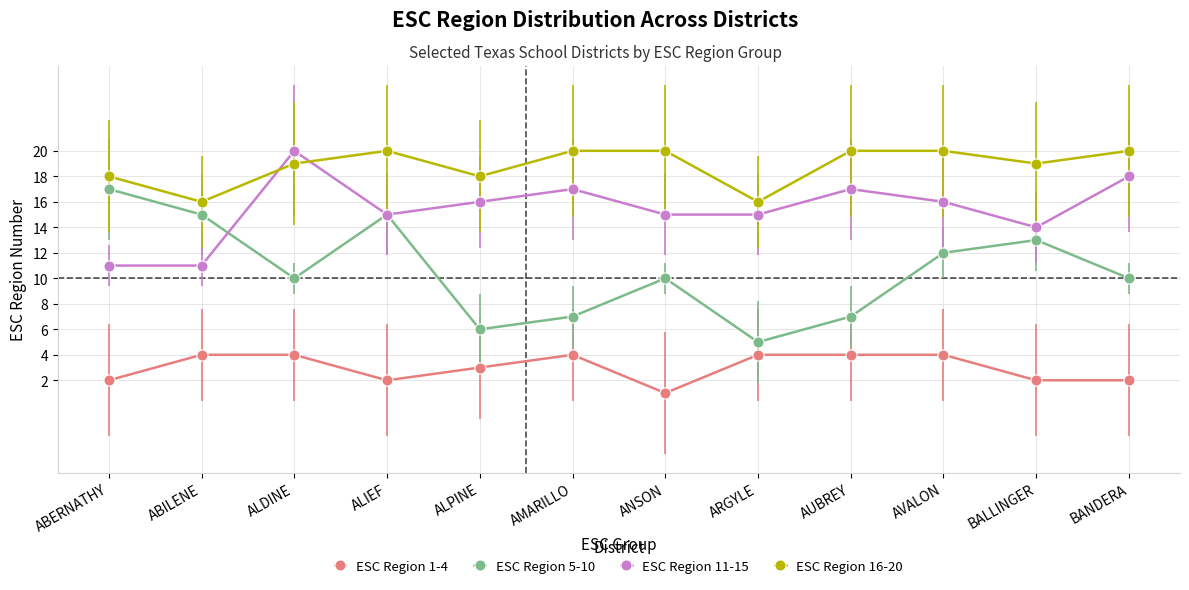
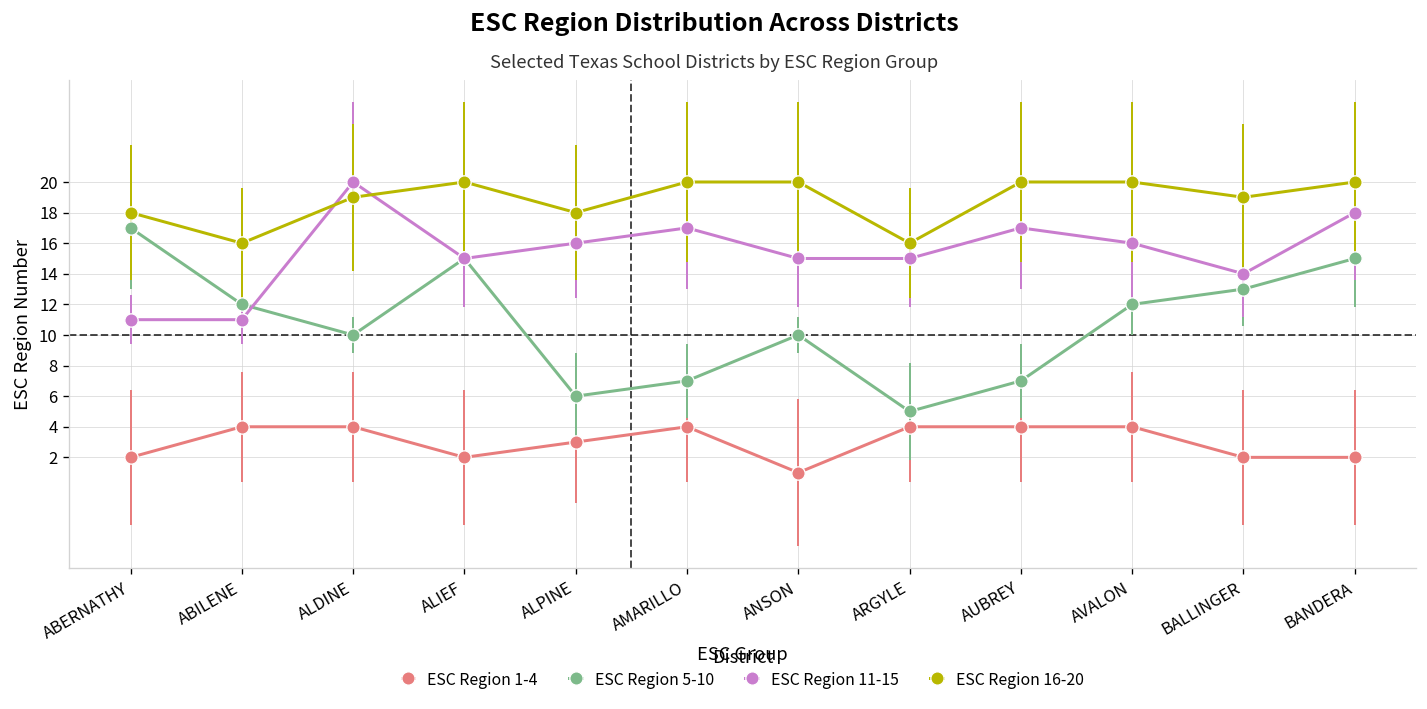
ESC Region 5-10, ABILENE: 15 -> 12
ESC Region 5-10, BANDERA: 10 -> 15
